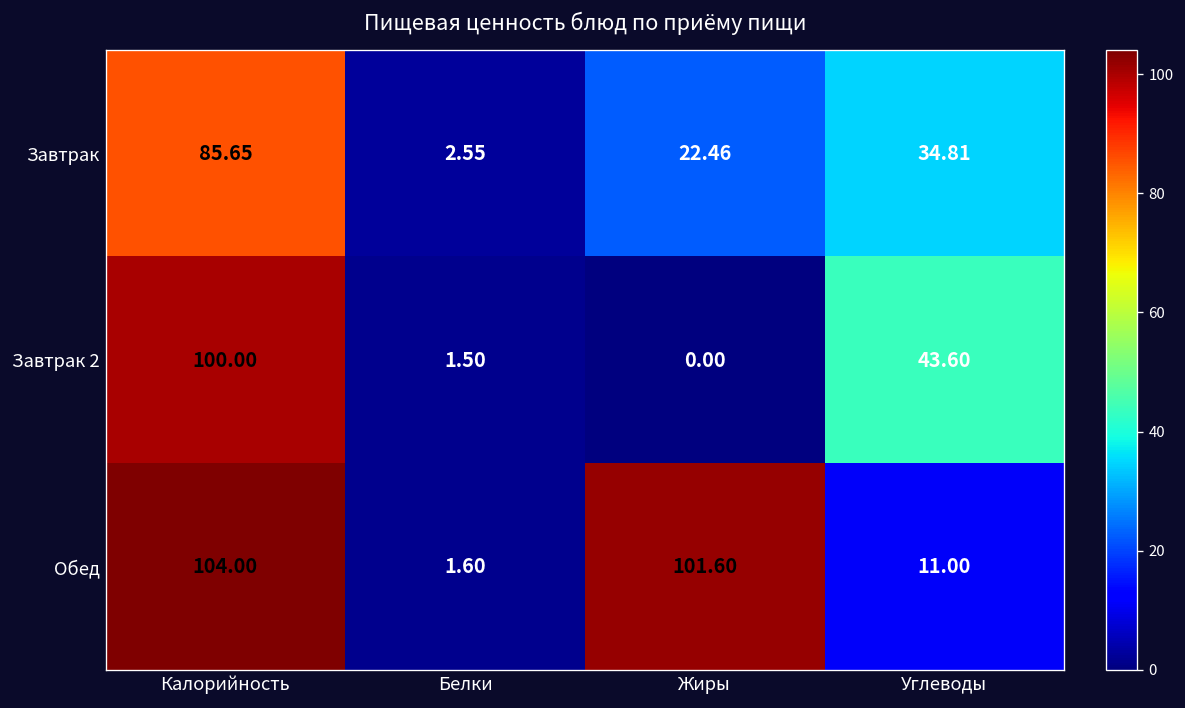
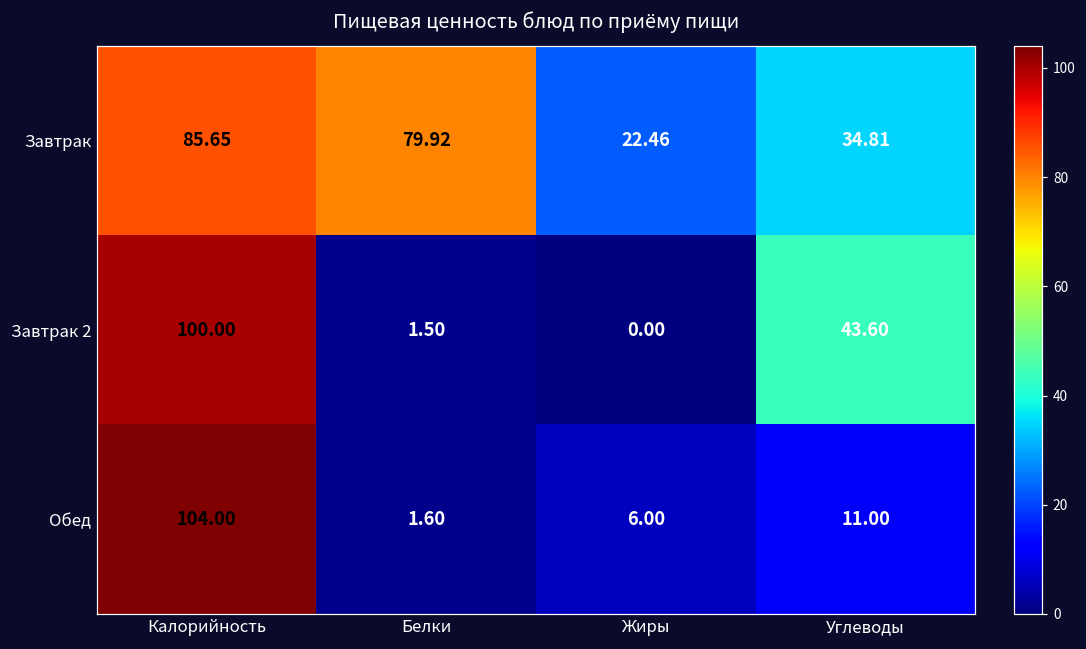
Завтрак, Белки: 2.55 -> 79.92
Обед, Жиры: 101.60 -> 6.00
